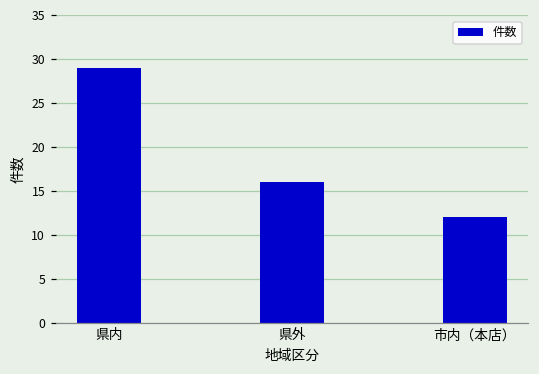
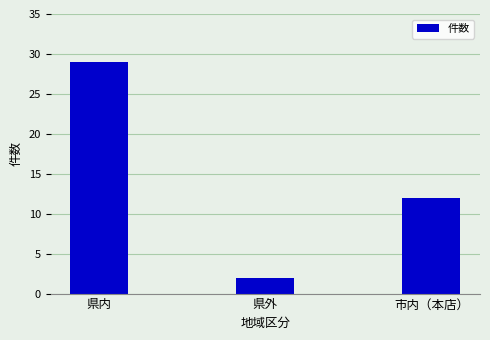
県外: 16 -> 2
